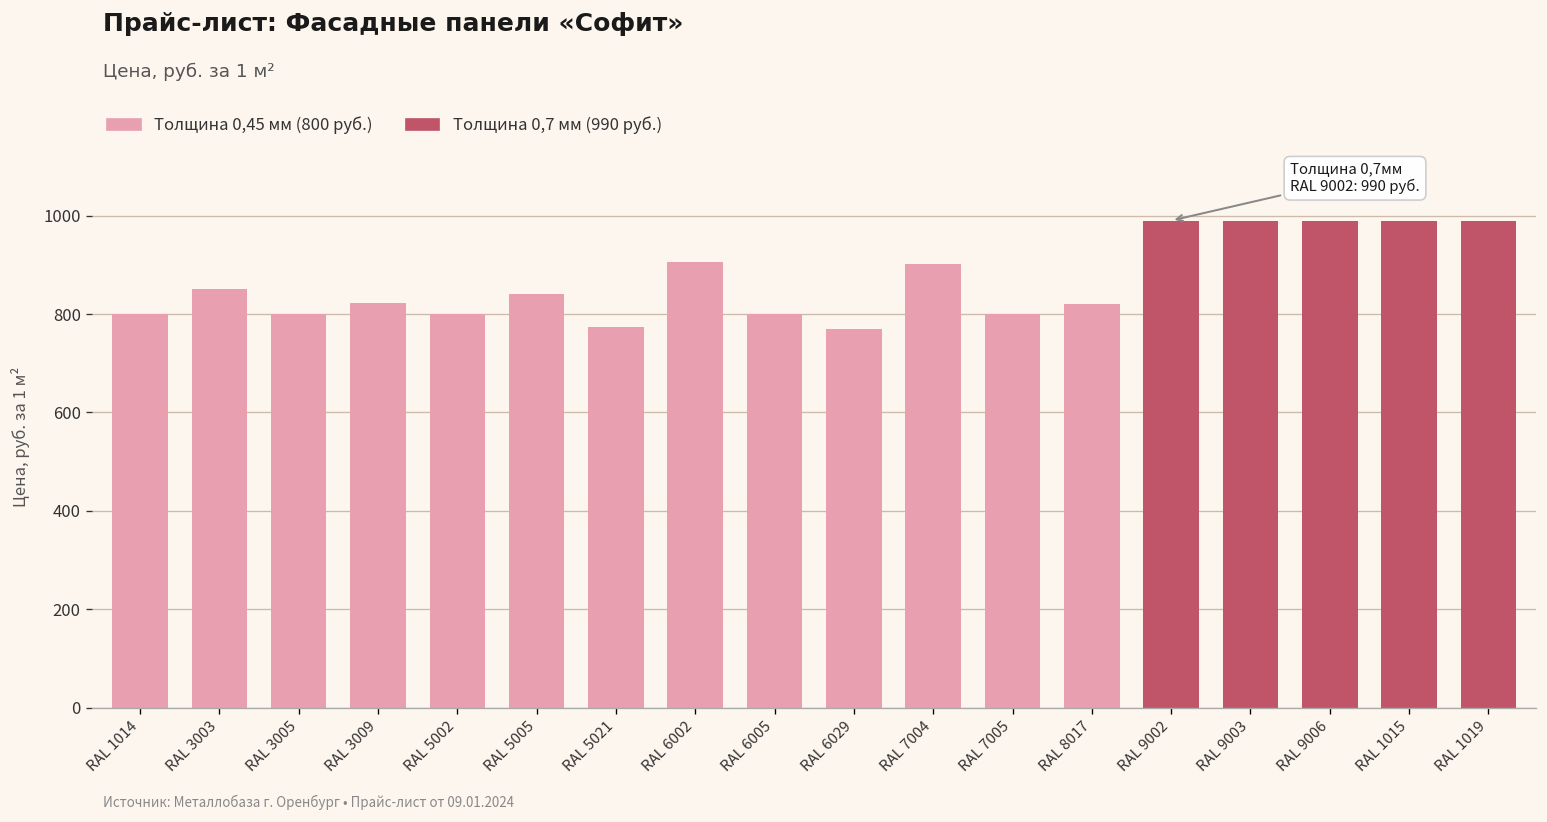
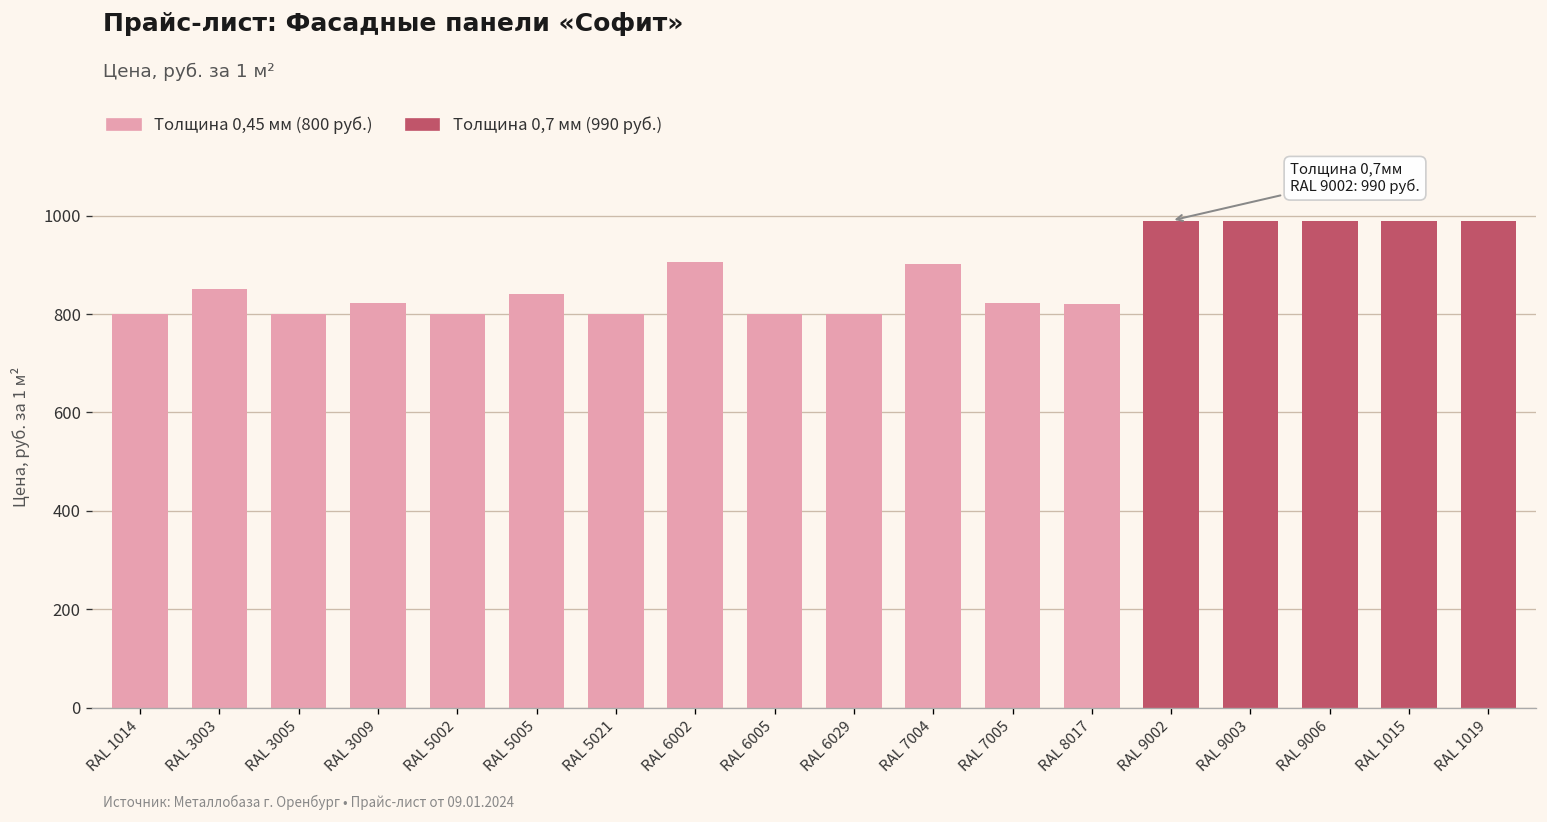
RAL 5021: 770 -> 800
RAL 6029: 770 -> 800
RAL 7005: 800 -> 820
